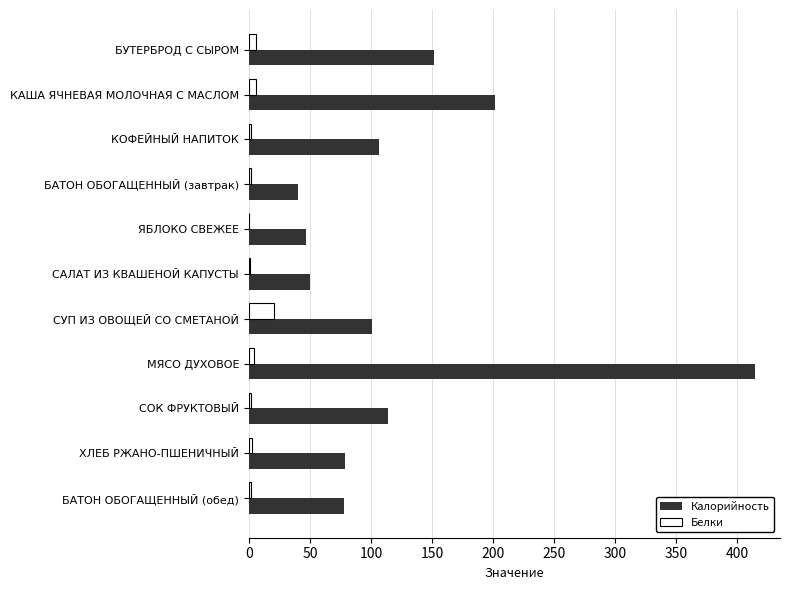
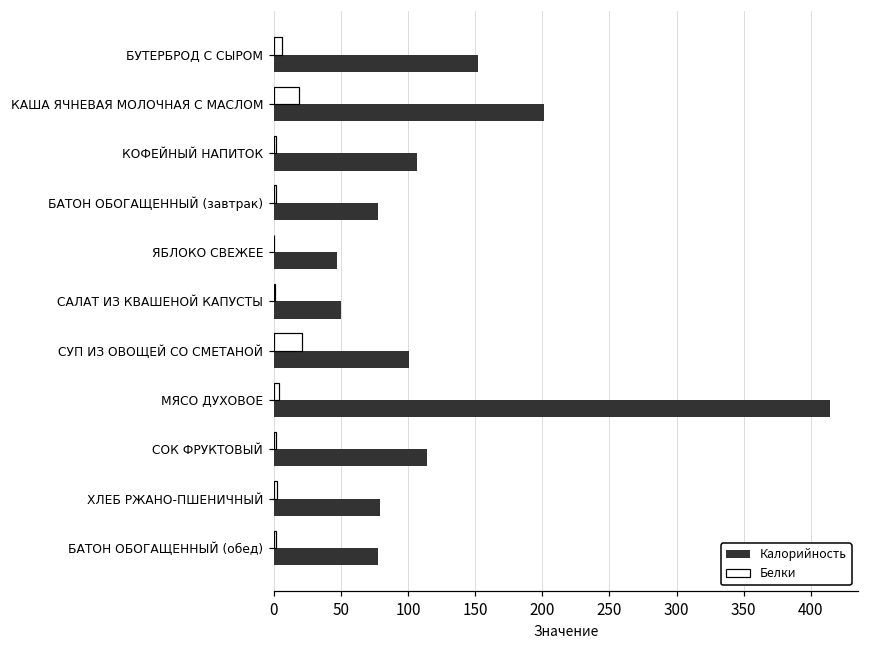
Белки, КАША ЯЧНЕВАЯ МОЛОЧНАЯ С МАСЛОМ: 6 -> 19
Калорийность, БАТОН ОБОГАЩЕННЫЙ (завтрак): 40 -> 78
